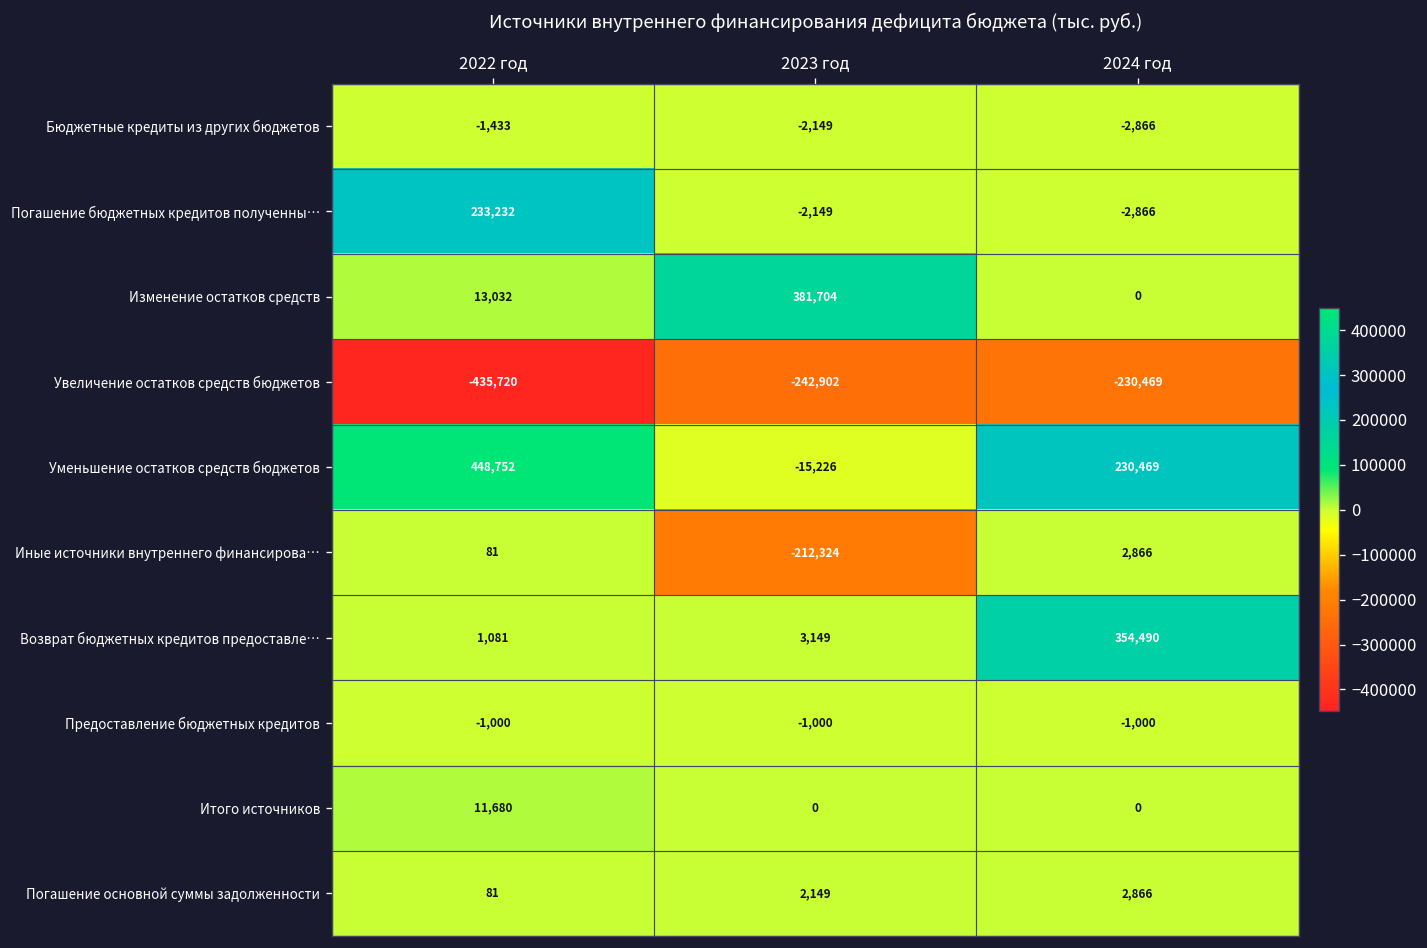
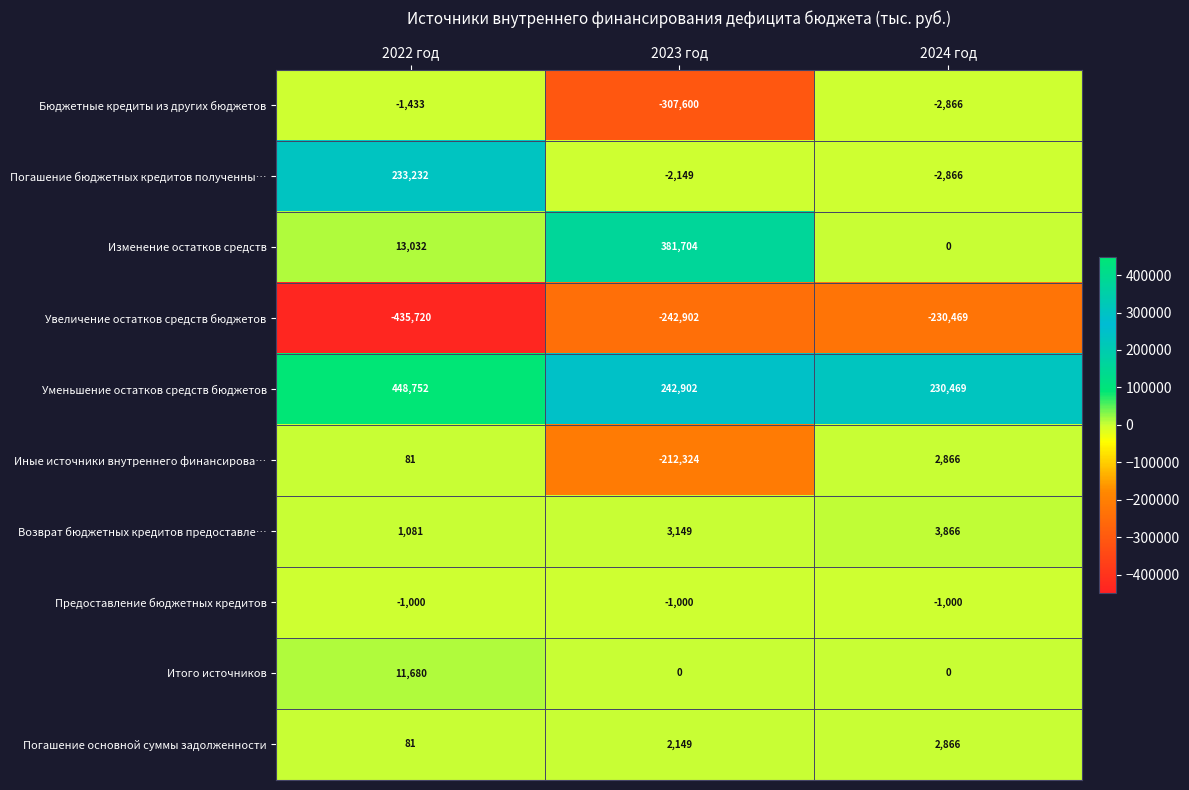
Бюджетные кредиты из других бюджетов, 2023 год: -2,149 -> -307,600
Уменьшение остатков средств бюджетов, 2023 год: -15,226 -> 242,902
Возврат бюджетных кредитов предоставле…, 2024 год: 354,490 -> 3,866
